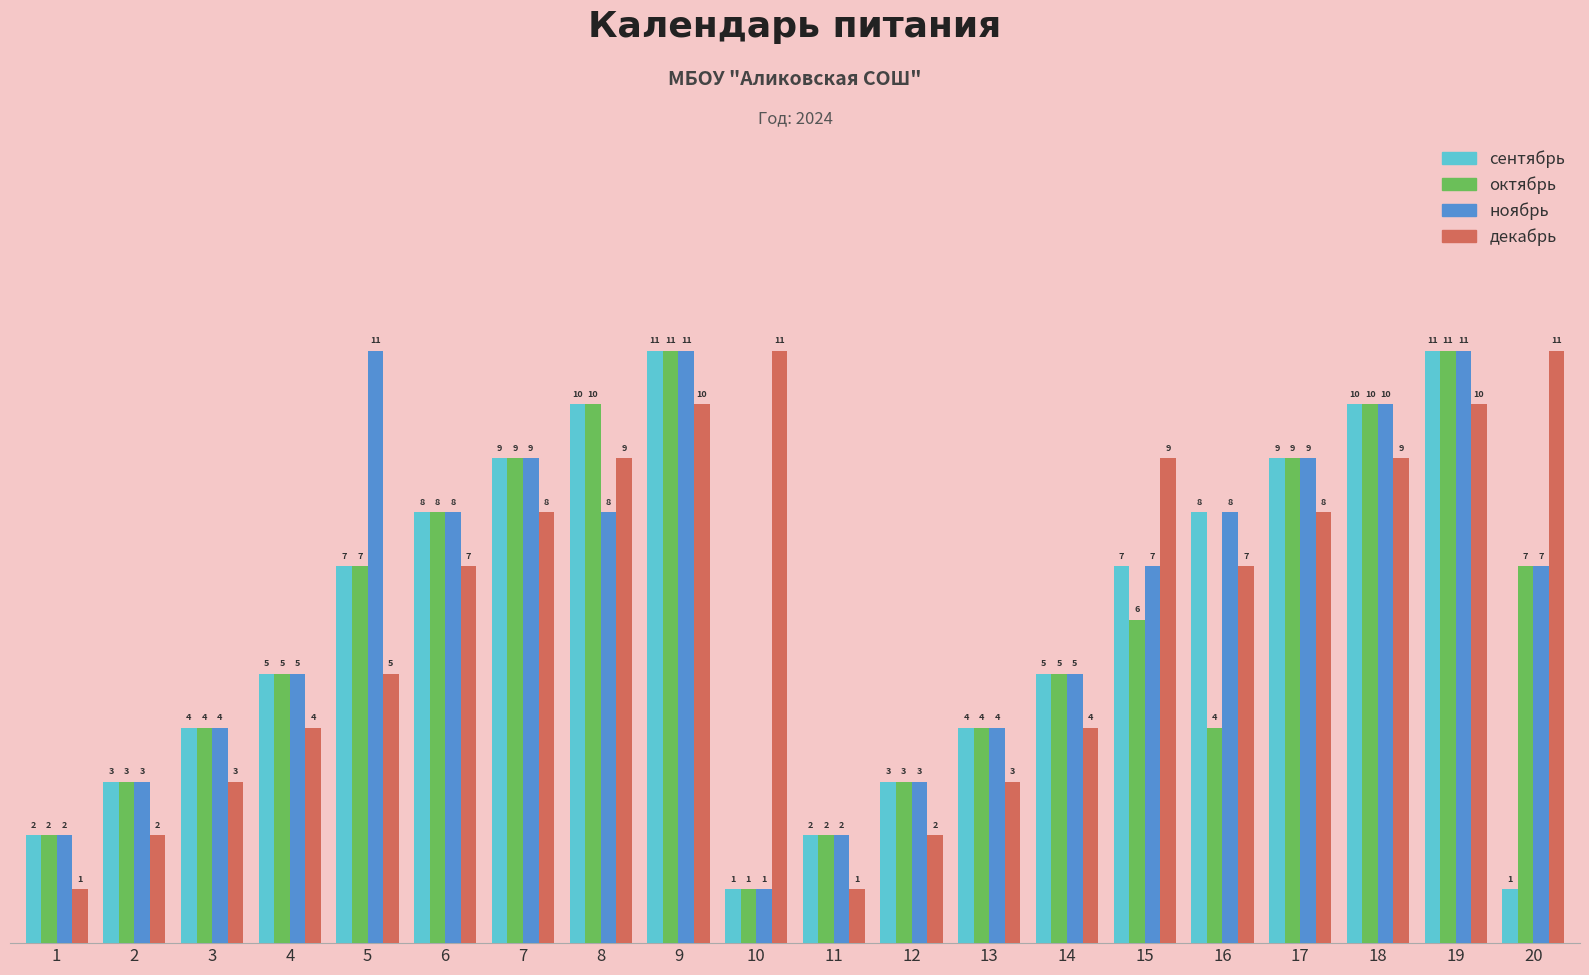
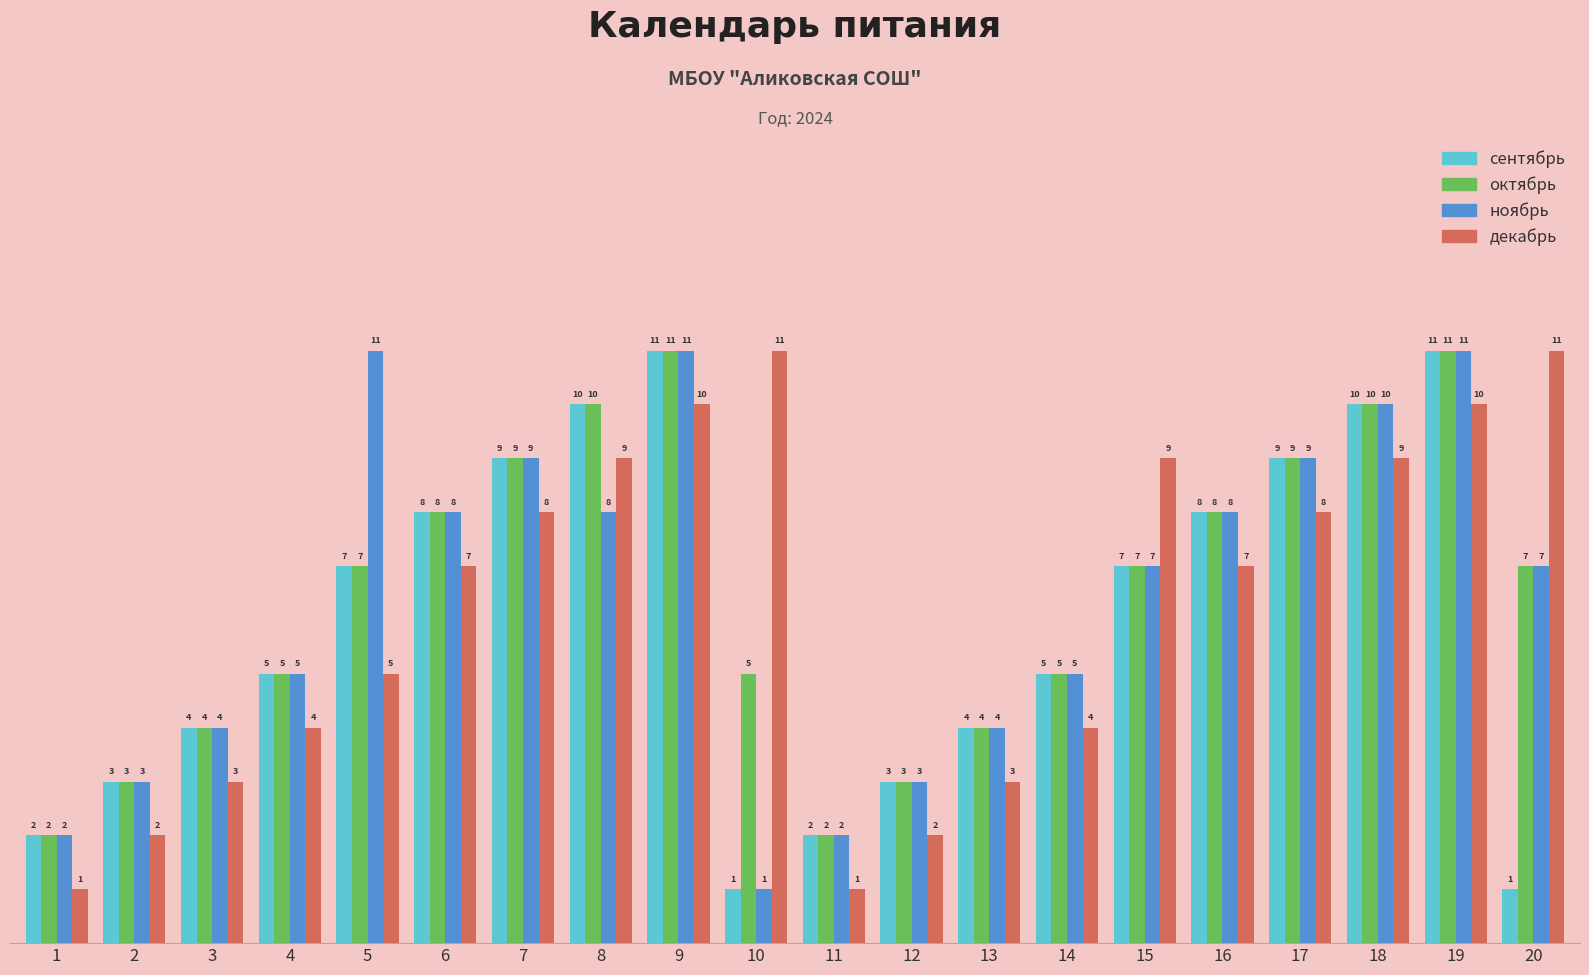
октябрь, 10: 1 -> 5
октябрь, 15: 6 -> 7
октябрь, 16: 4 -> 8
